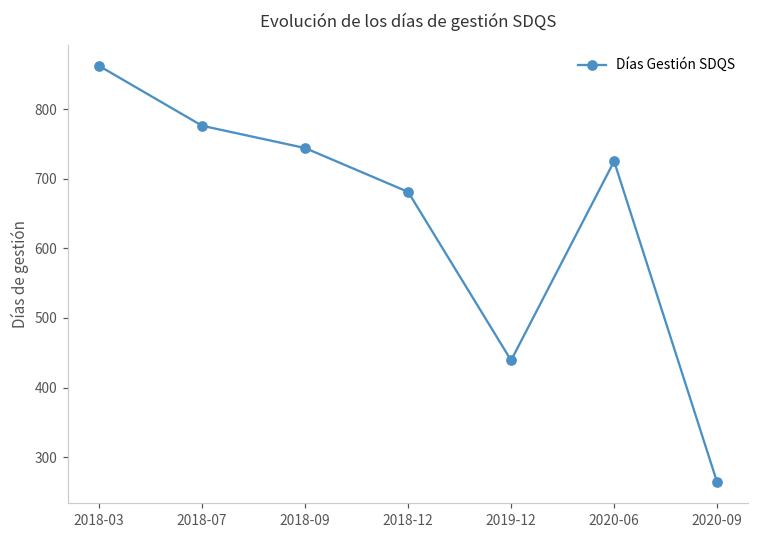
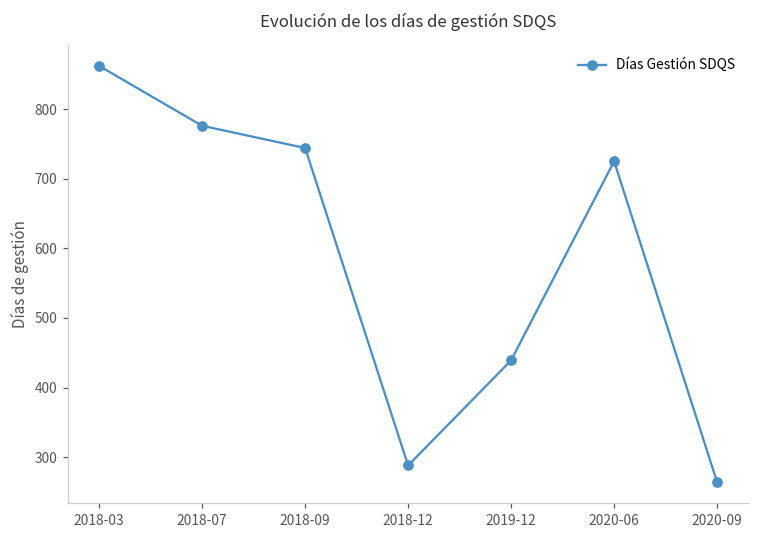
2018-12: 680 -> 290
